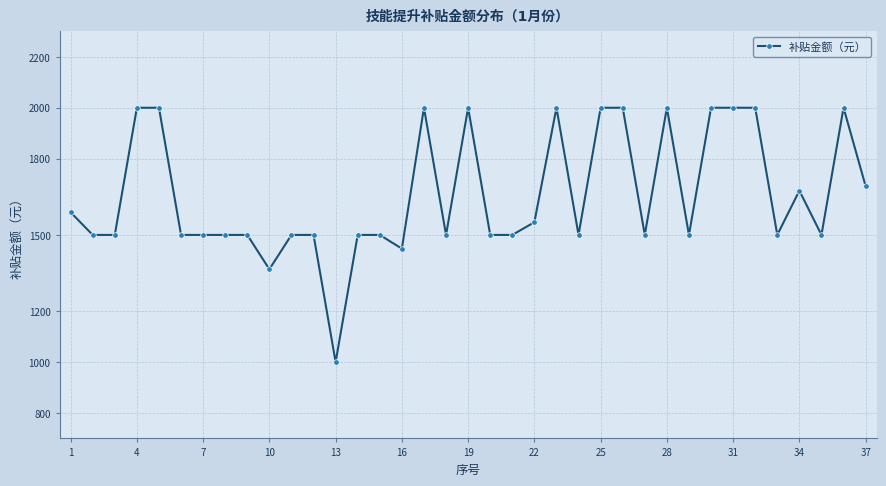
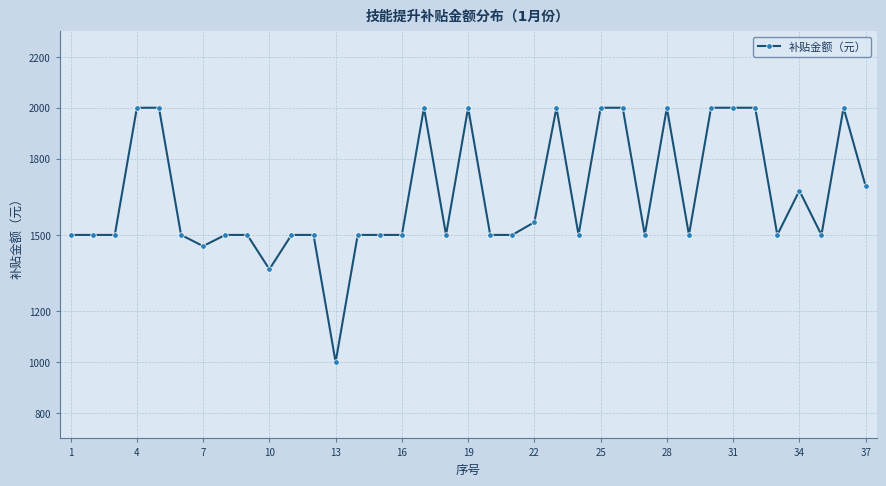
1: 1590 -> 1500
7: 1500 -> 1460
16: 1450 -> 1500
